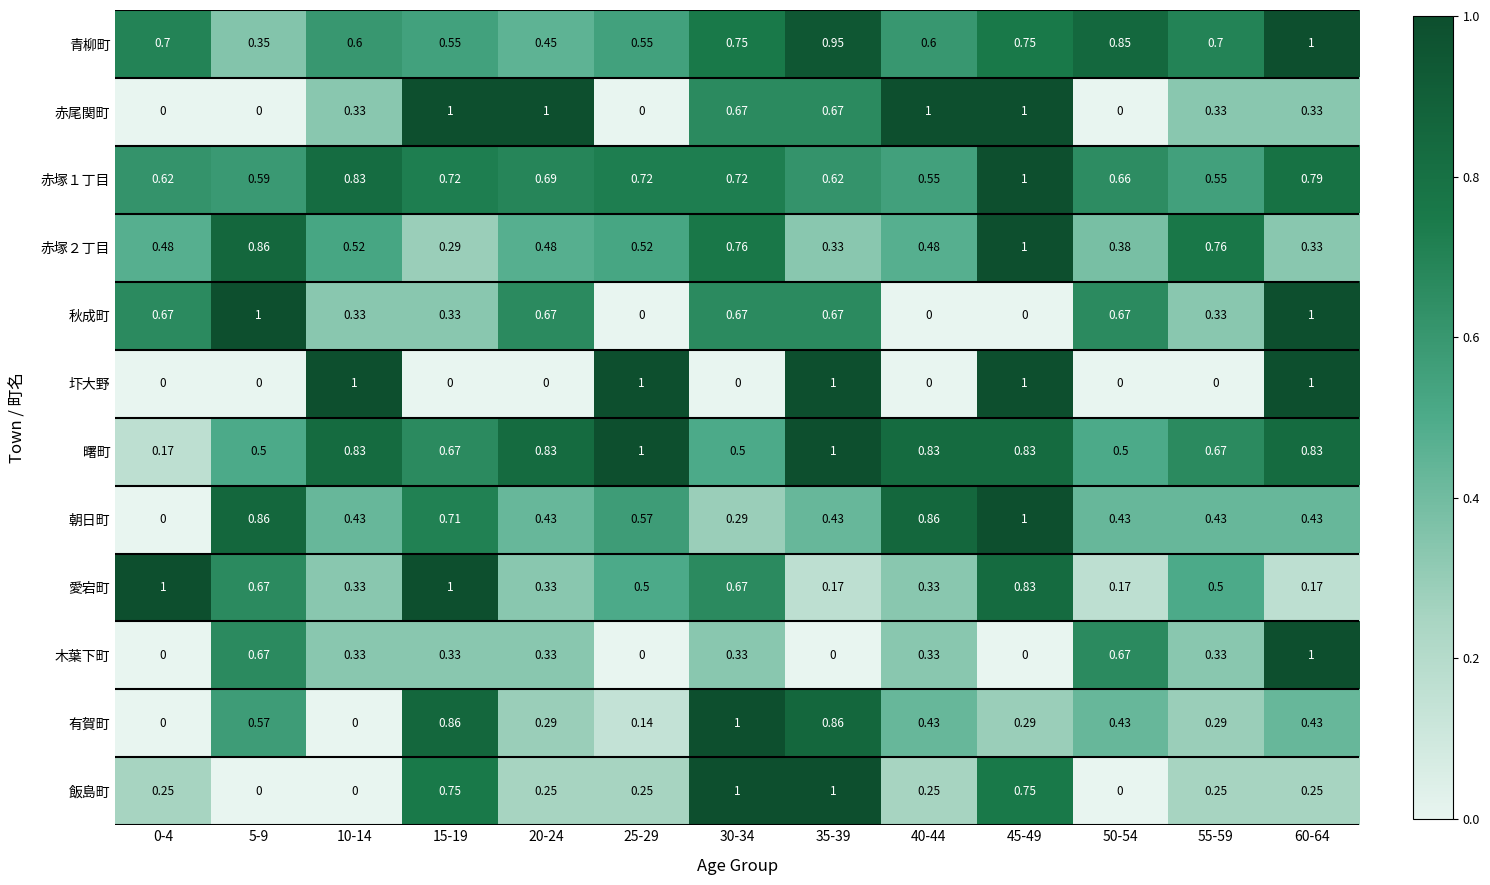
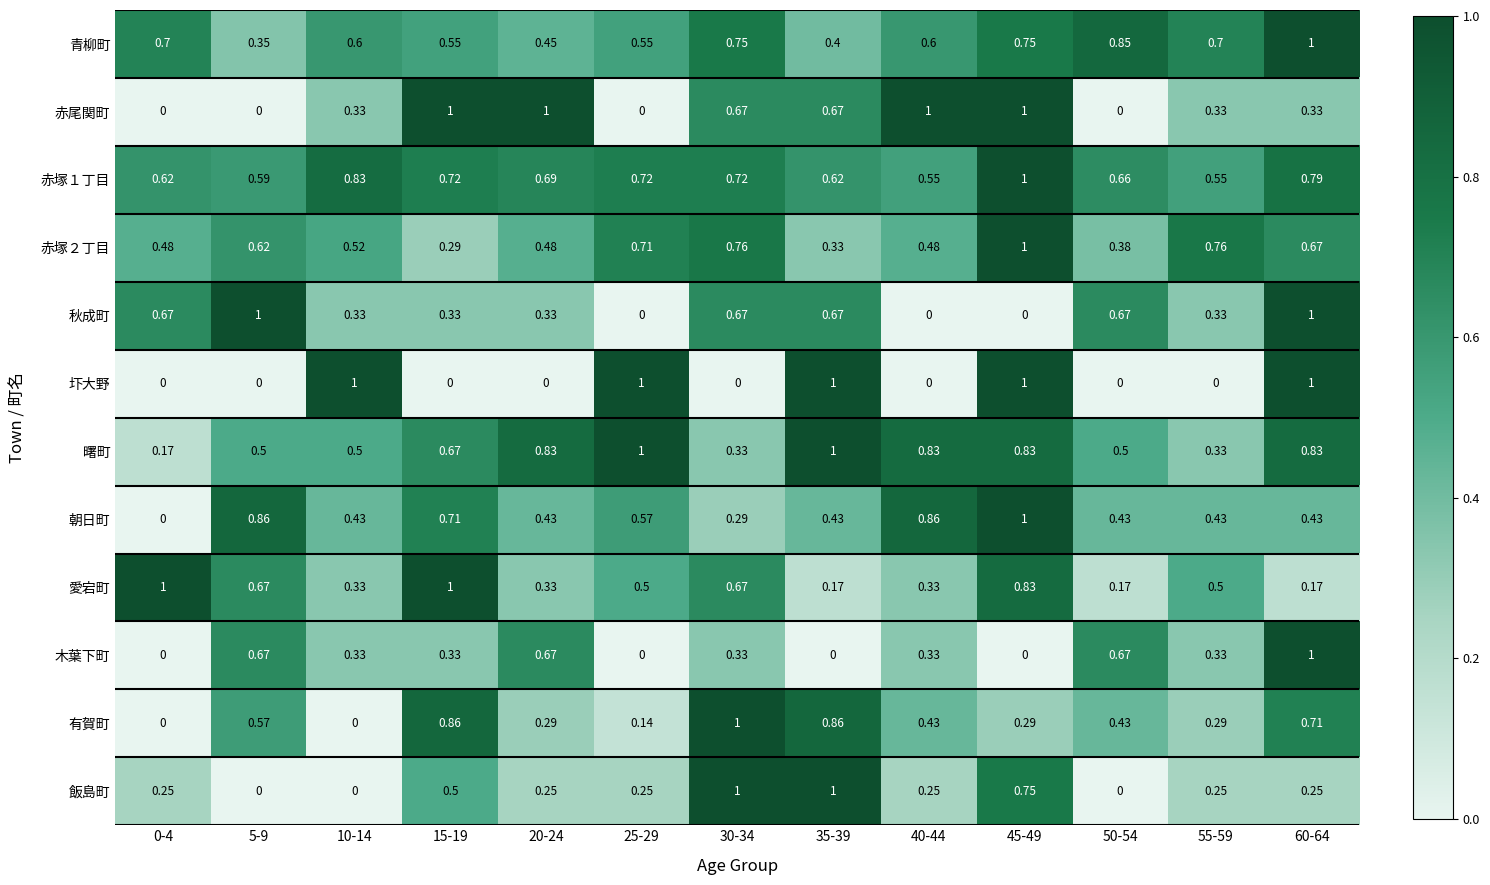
青柳町, 35-39: 0.95 -> 0.4
赤塚２丁目, 5-9: 0.86 -> 0.62
赤塚２丁目, 25-29: 0.52 -> 0.71
赤塚２丁目, 60-64: 0.33 -> 0.67
秋成町, 20-24: 0.67 -> 0.33
曙町, 10-14: 0.83 -> 0.5
曙町, 30-34: 0.5 -> 0.33
曙町, 55-59: 0.67 -> 0.33
木葉下町, 20-24: 0.33 -> 0.67
有賀町, 60-64: 0.43 -> 0.71
飯島町, 15-19: 0.75 -> 0.5
